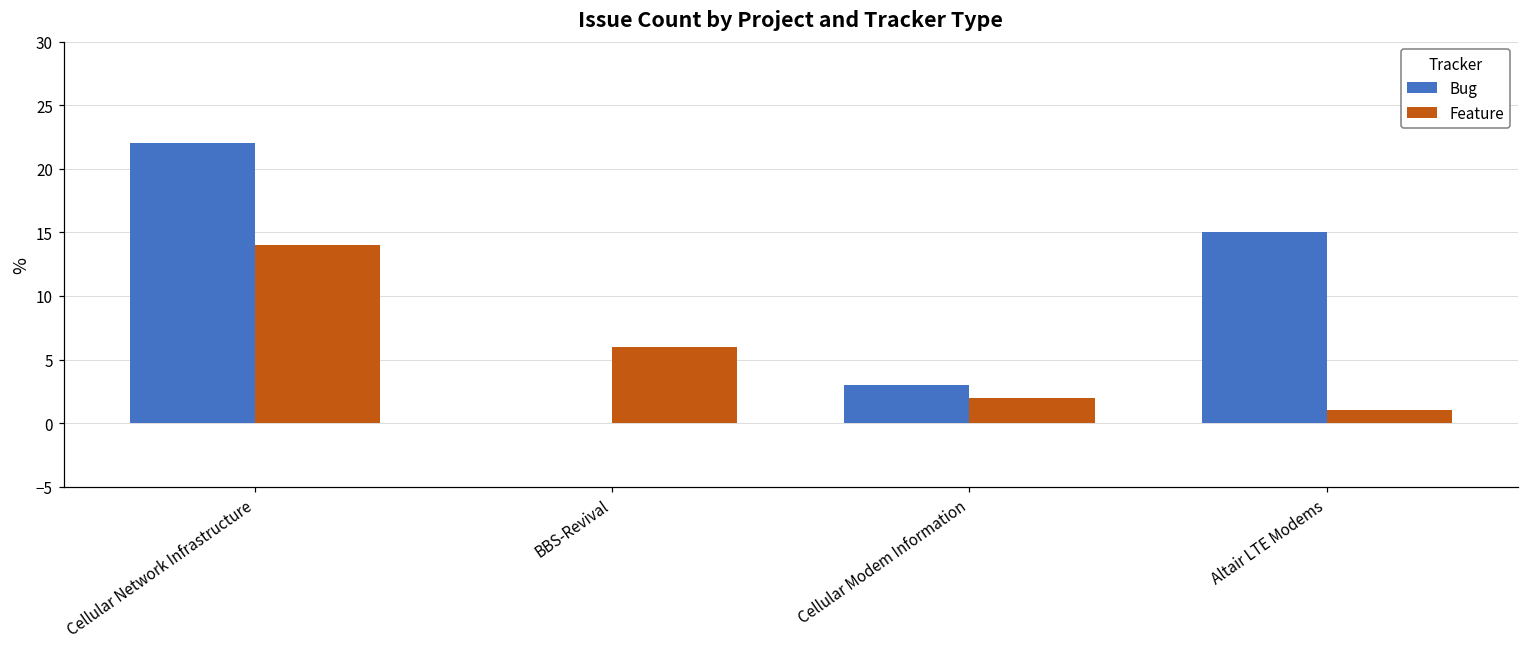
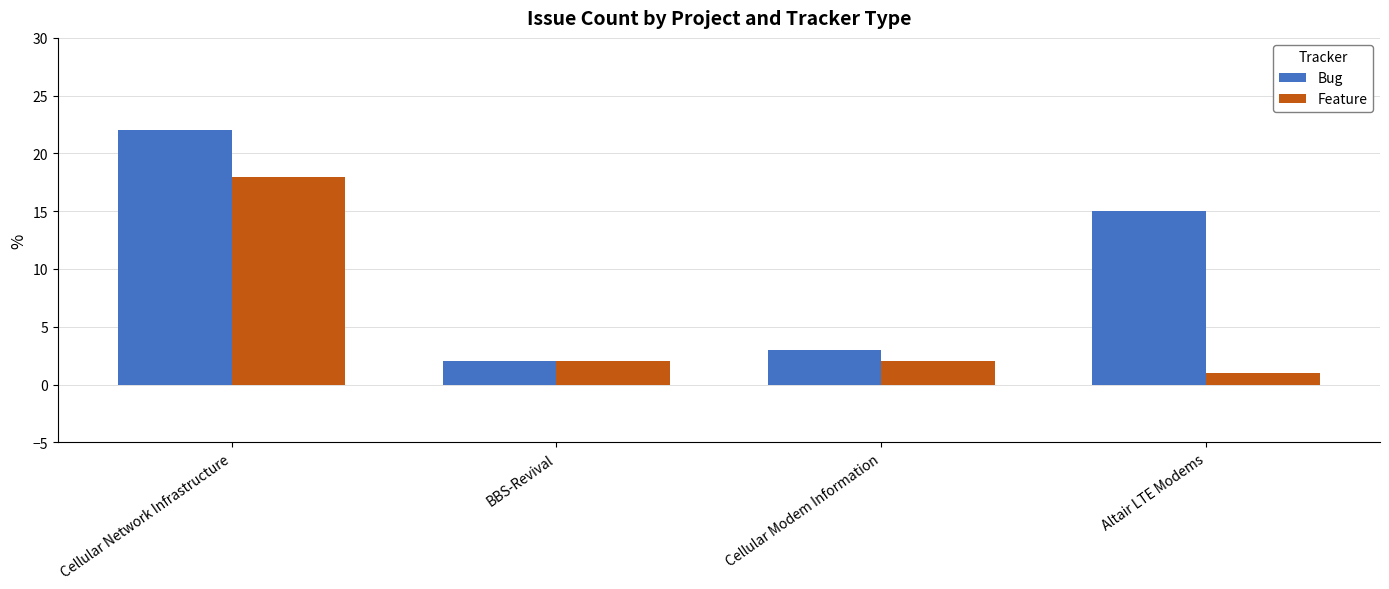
Feature, Cellular Network Infrastructure: 14 -> 18
Bug, BBS-Revival: 0 -> 2
Feature, BBS-Revival: 6 -> 2
